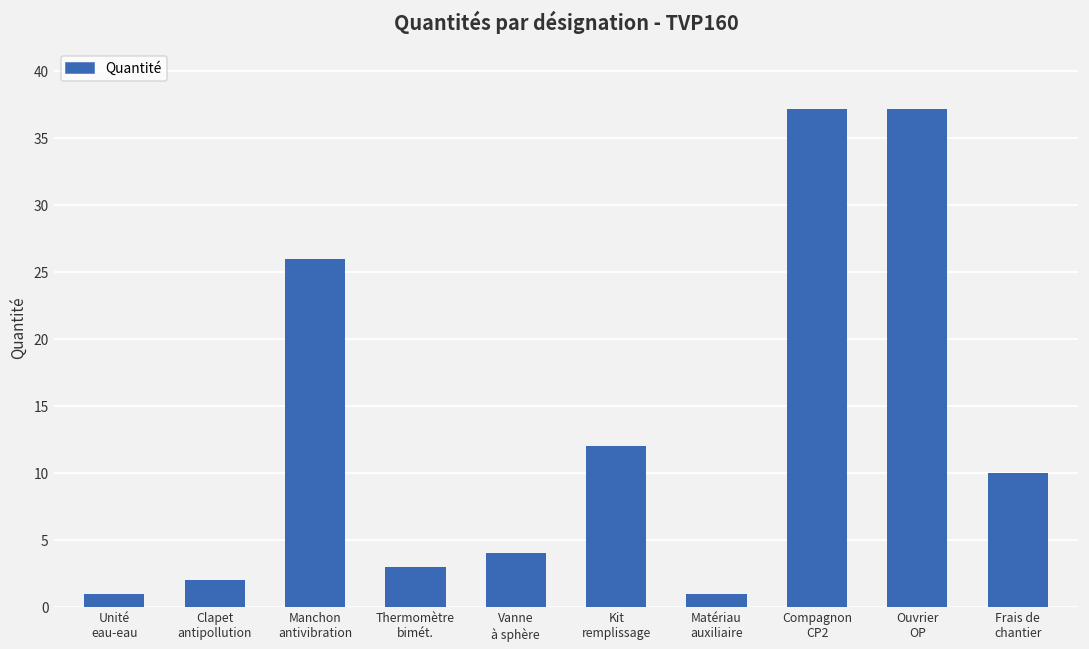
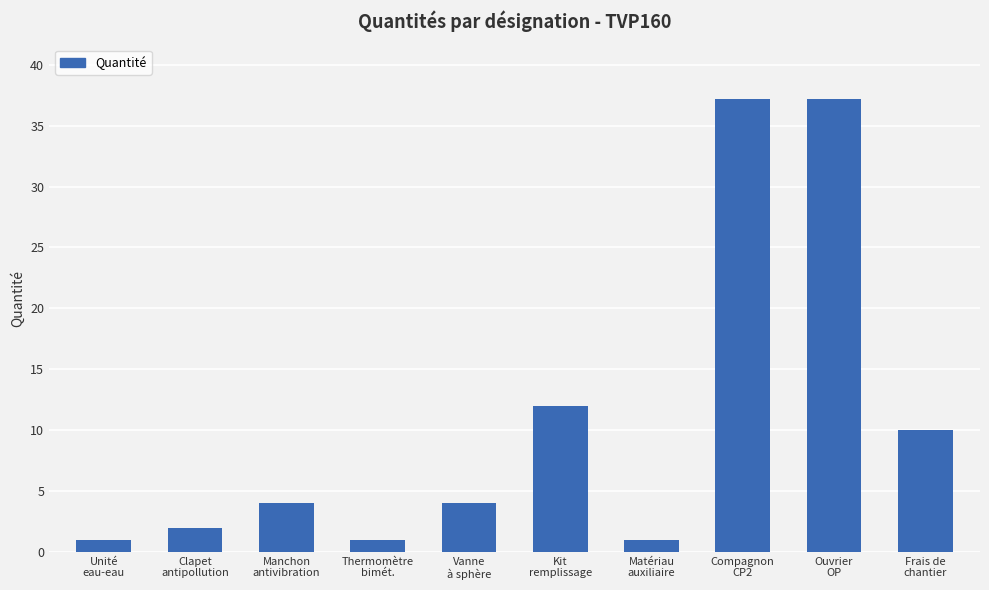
Manchon antivibration: 26 -> 4
Thermomètre bimét.: 3 -> 1
